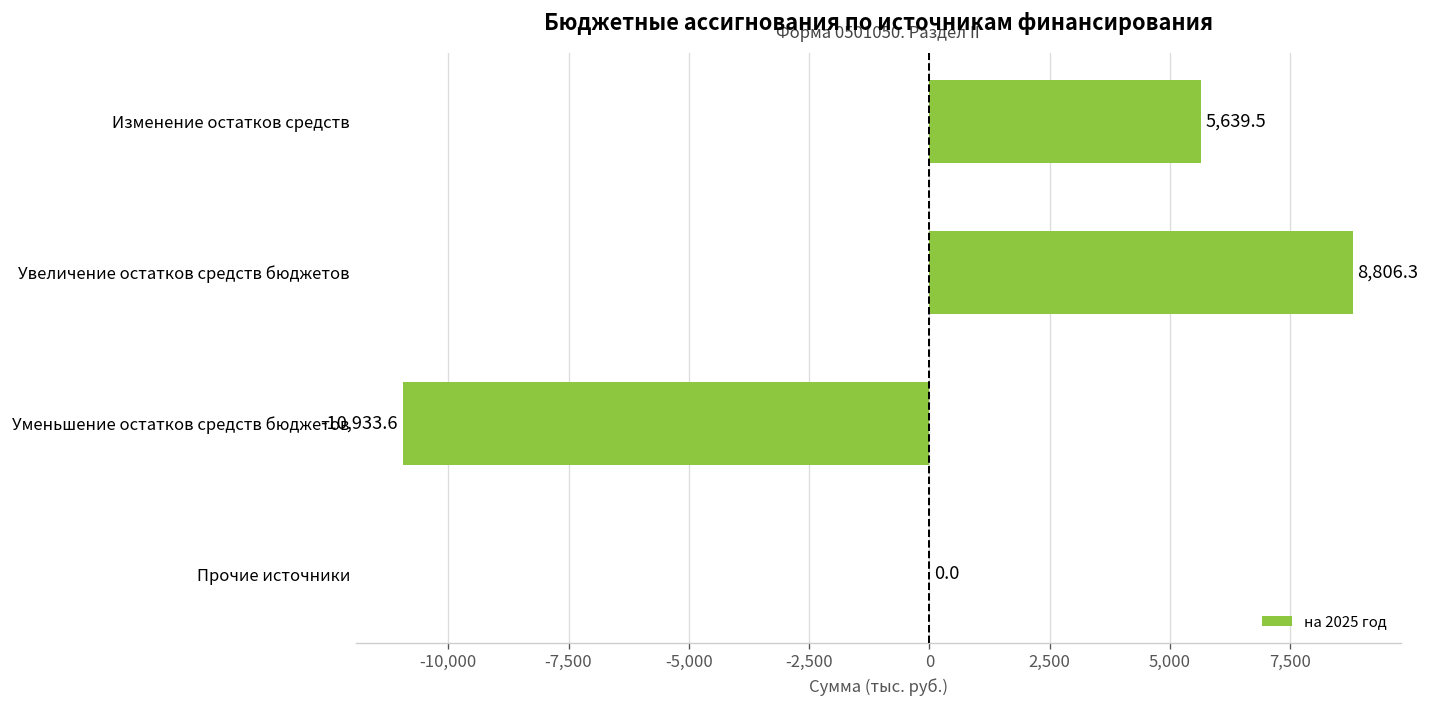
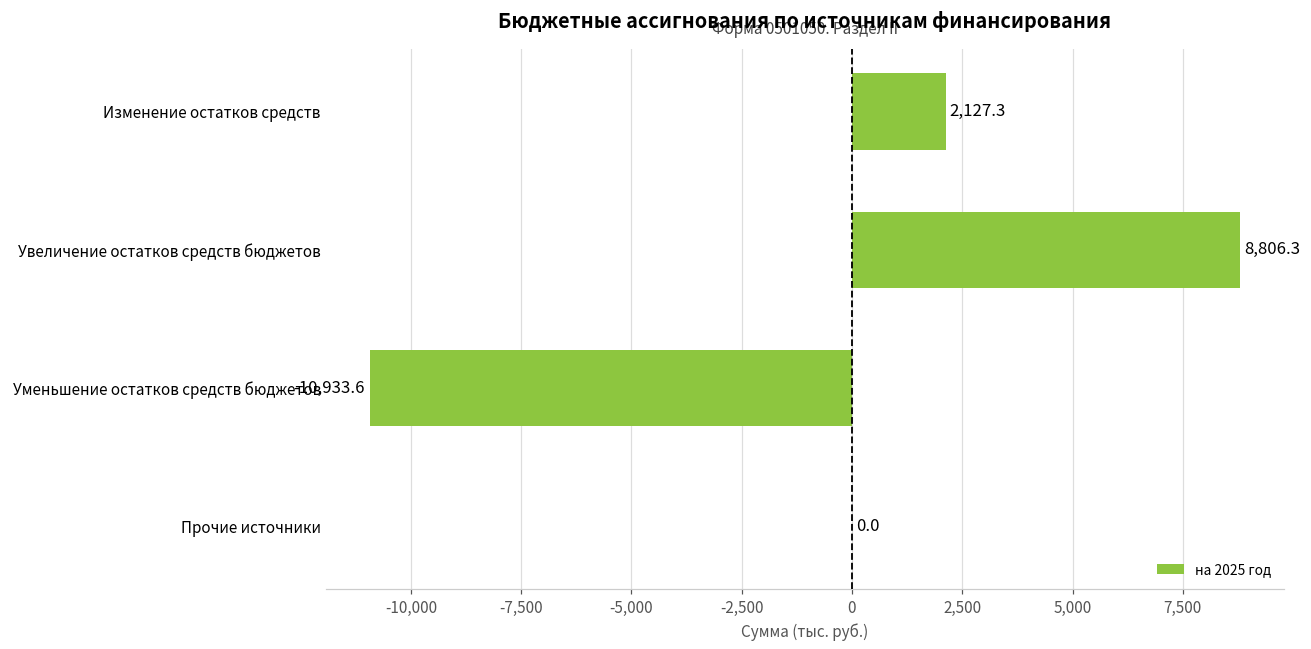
Изменение остатков средств: 5,639.5 -> 2,127.3
